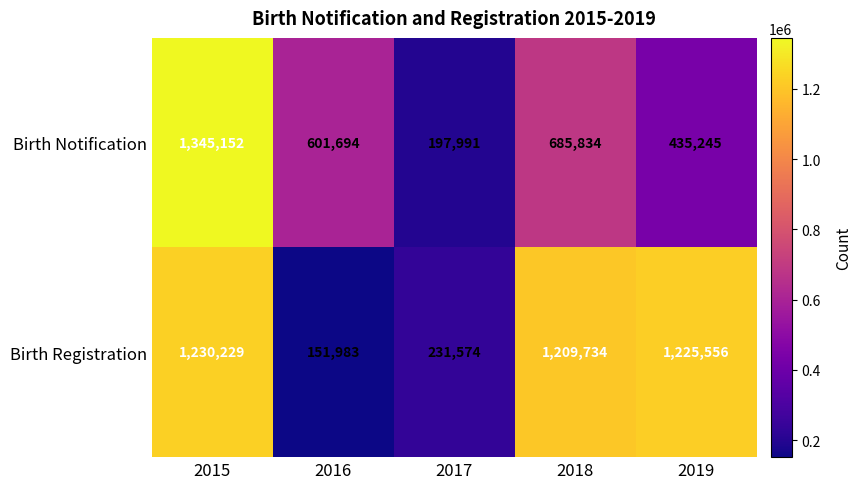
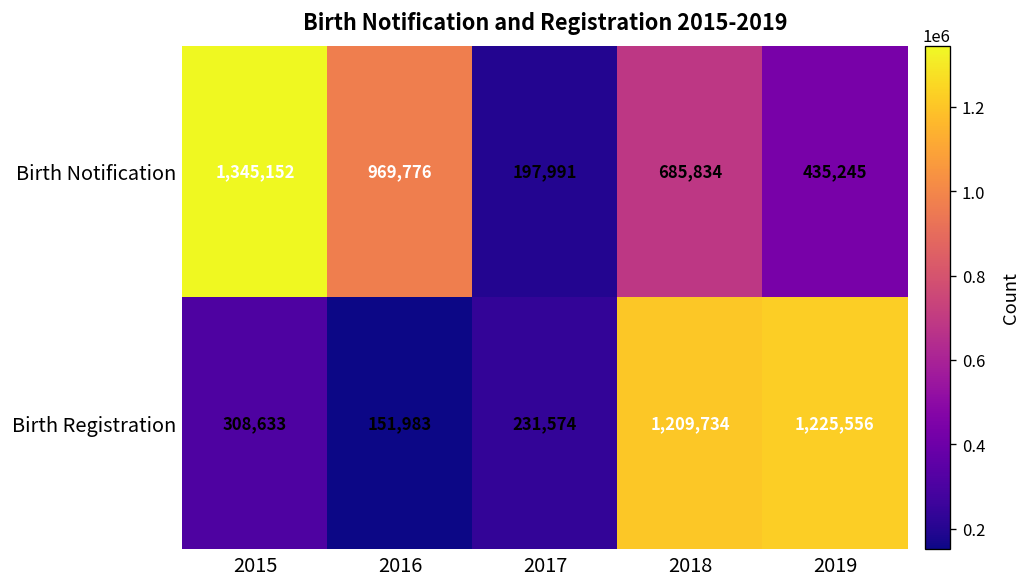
Birth Notification, 2016: 601,694 -> 969,776
Birth Registration, 2015: 1,230,229 -> 308,633
